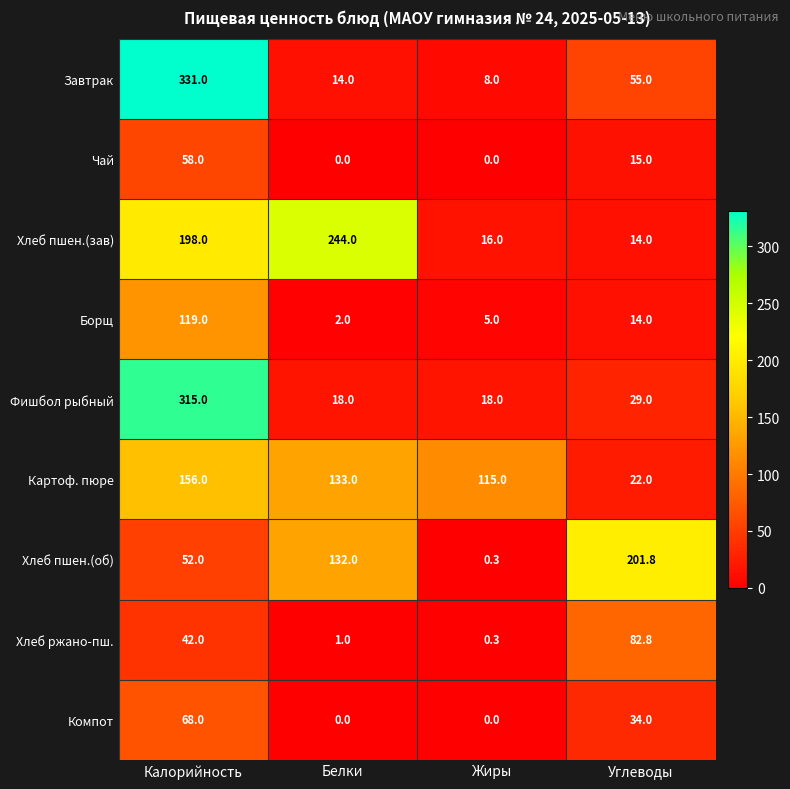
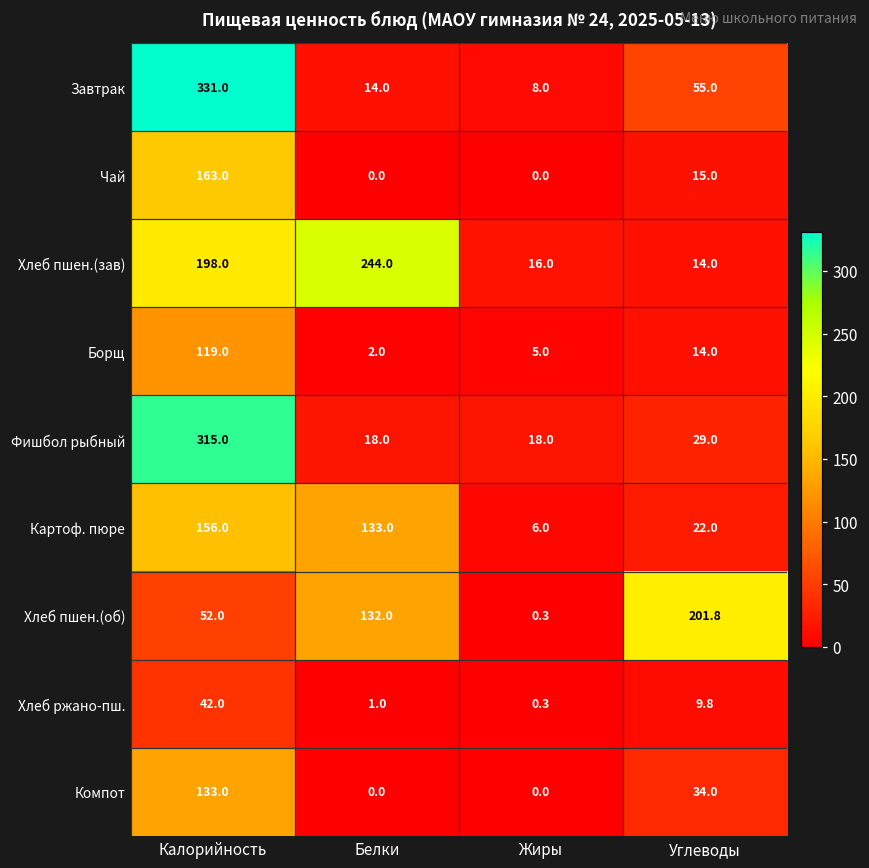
Чай, Калорийность: 58.0 -> 163.0
Картоф. пюре, Жиры: 115.0 -> 6.0
Хлеб ржано-пш., Углеводы: 82.8 -> 9.8
Компот, Калорийность: 68.0 -> 133.0
